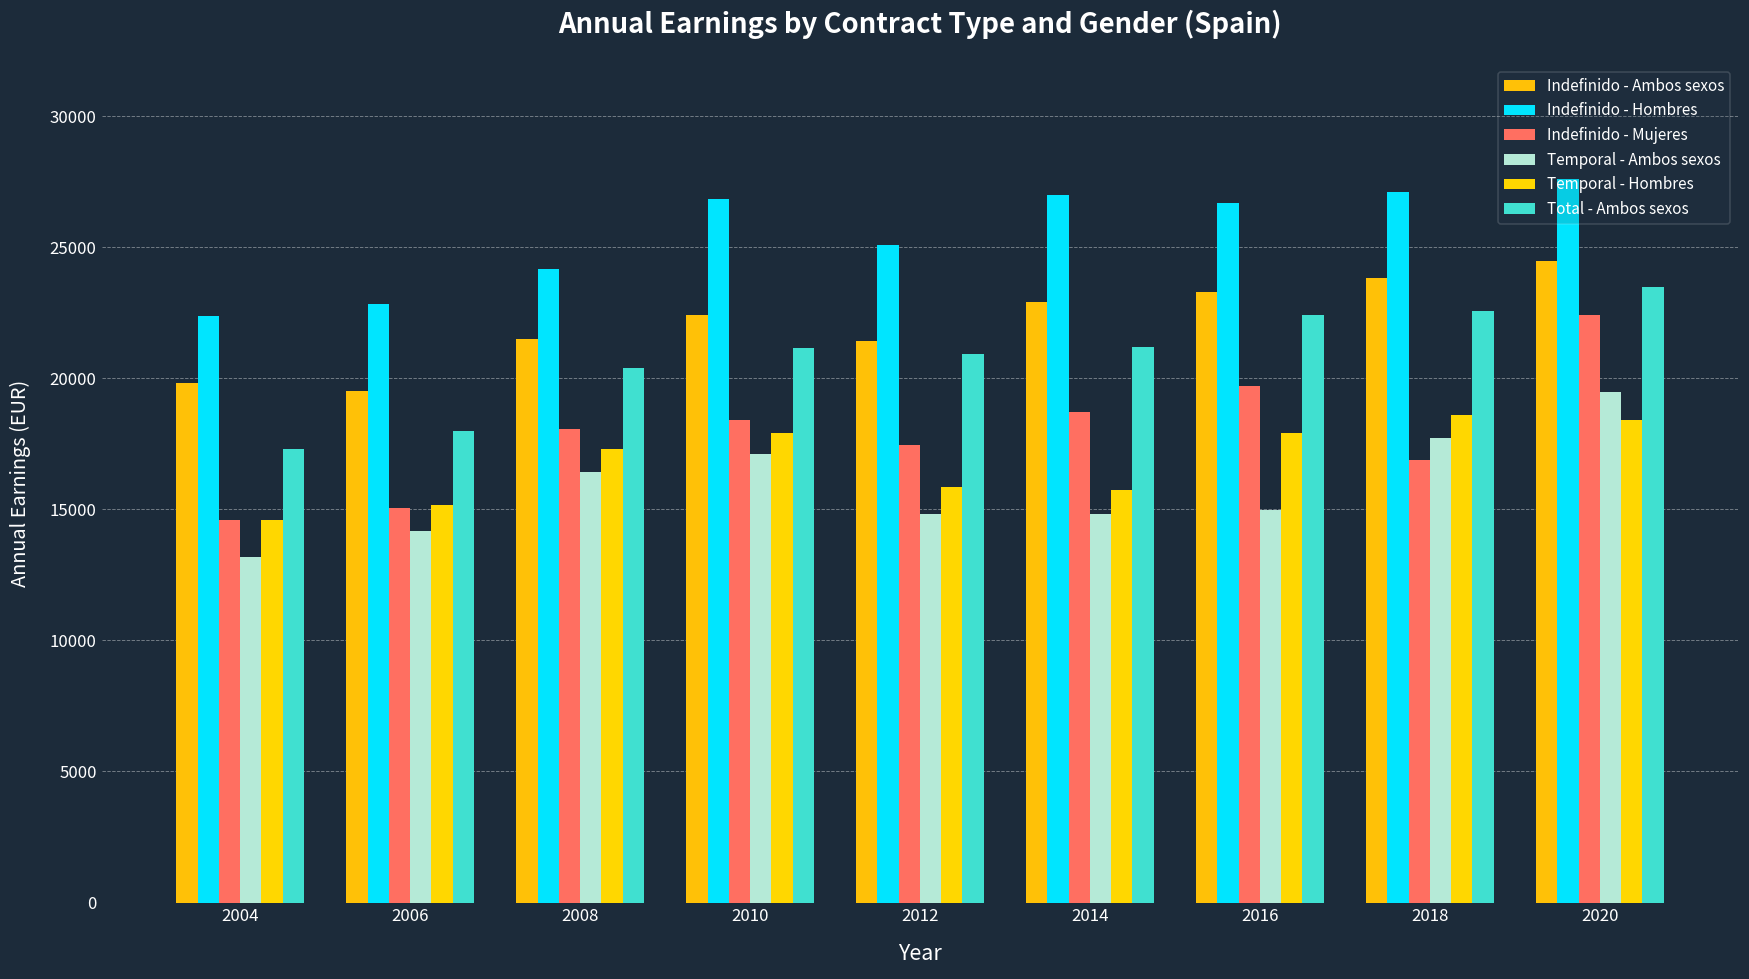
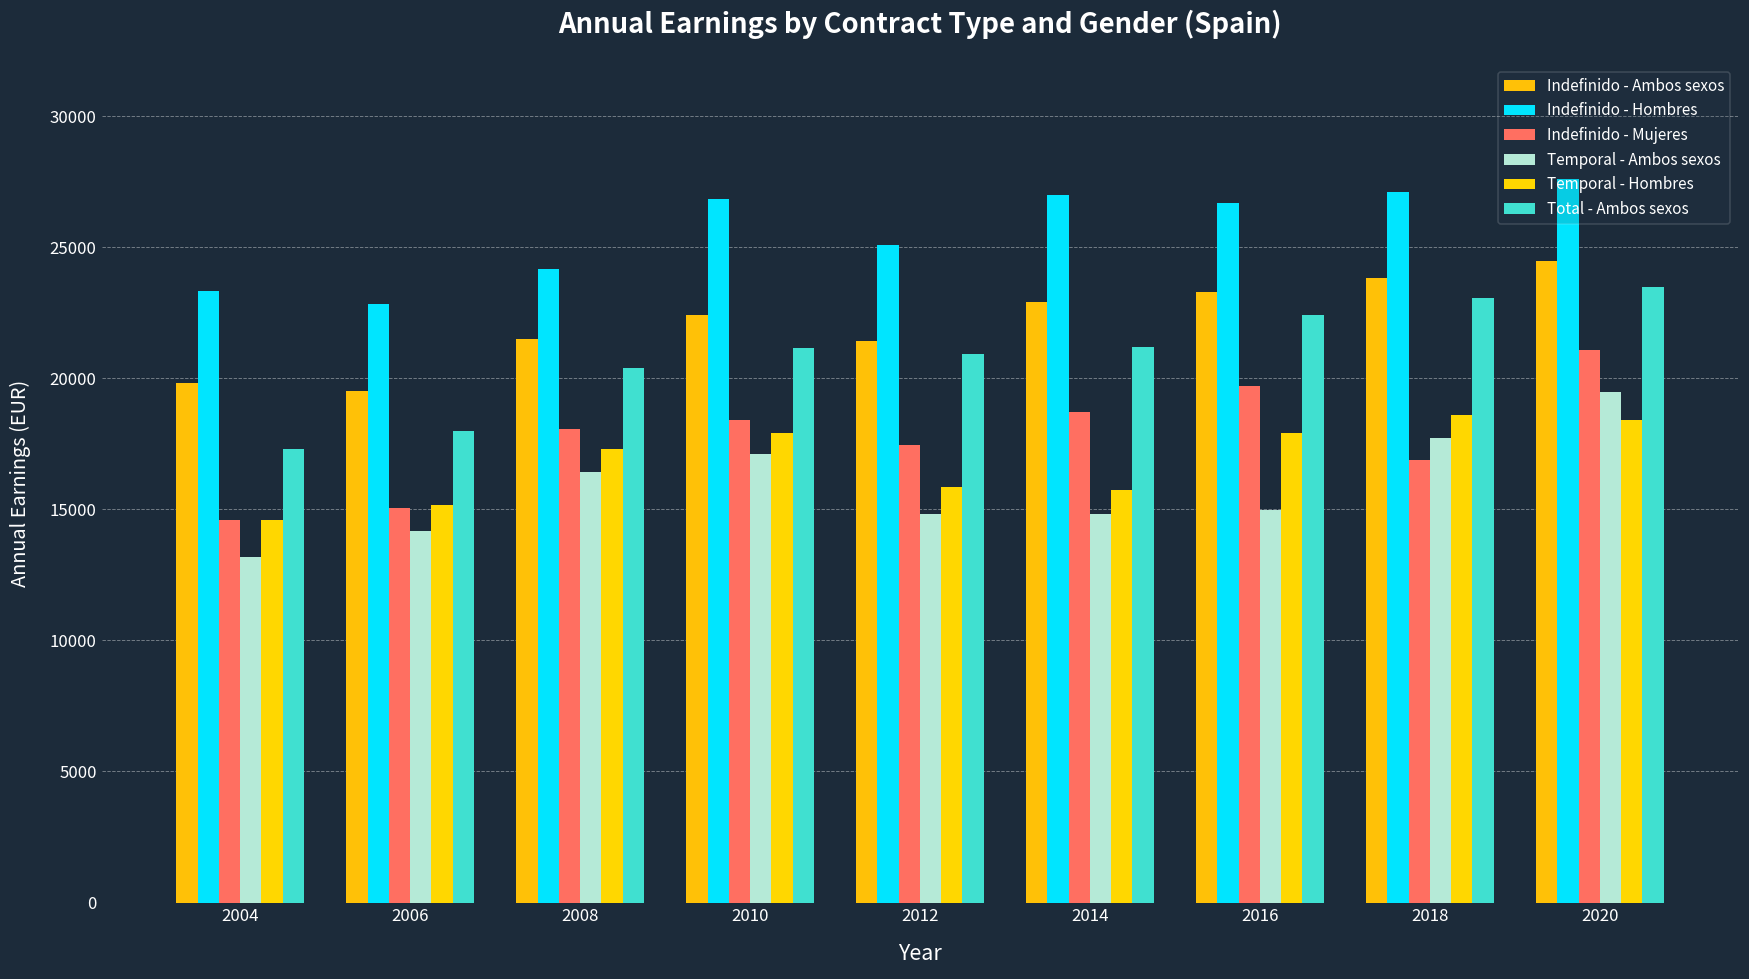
Indefinido - Hombres, 2004: 22400 -> 23300
Total - Ambos sexos, 2018: 22600 -> 23100
Indefinido - Mujeres, 2020: 22400 -> 21100
